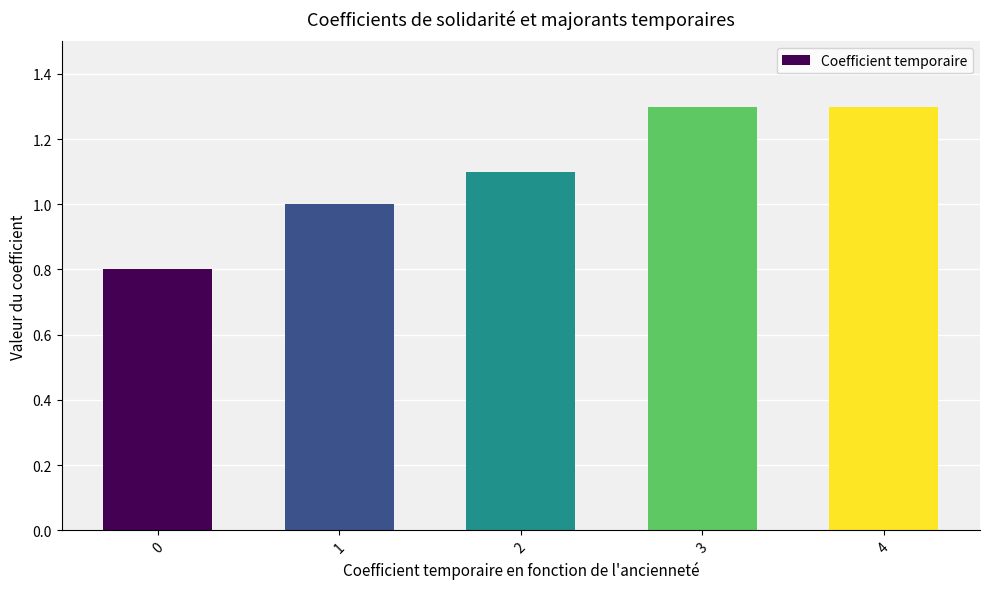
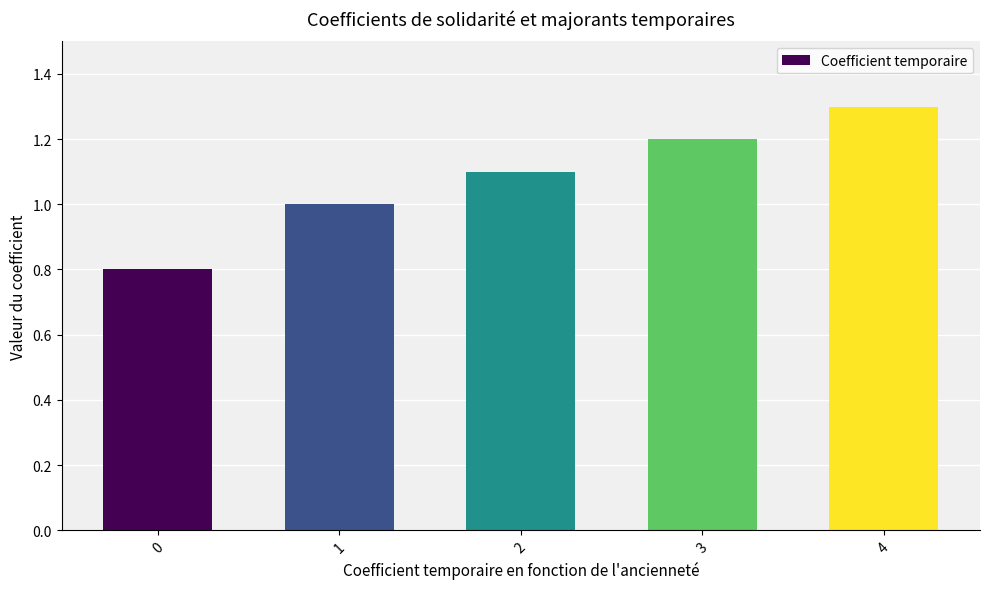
3: 1.3 -> 1.2
